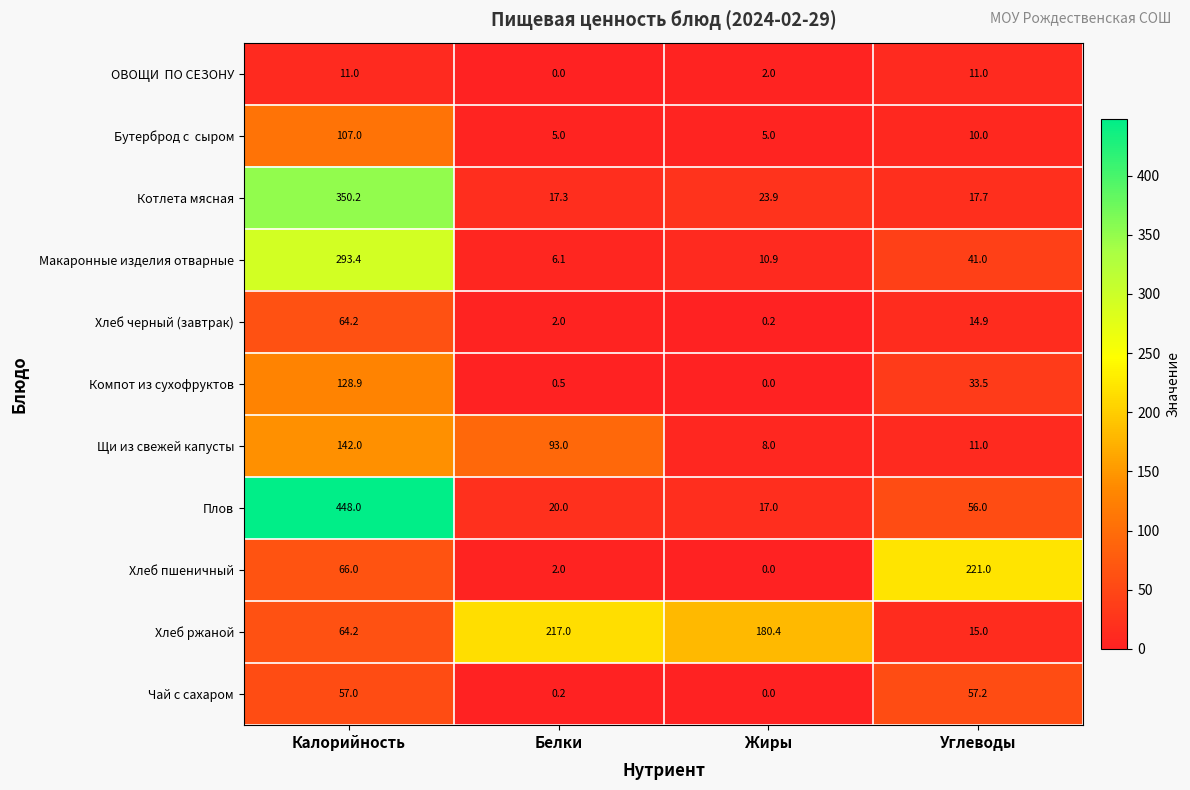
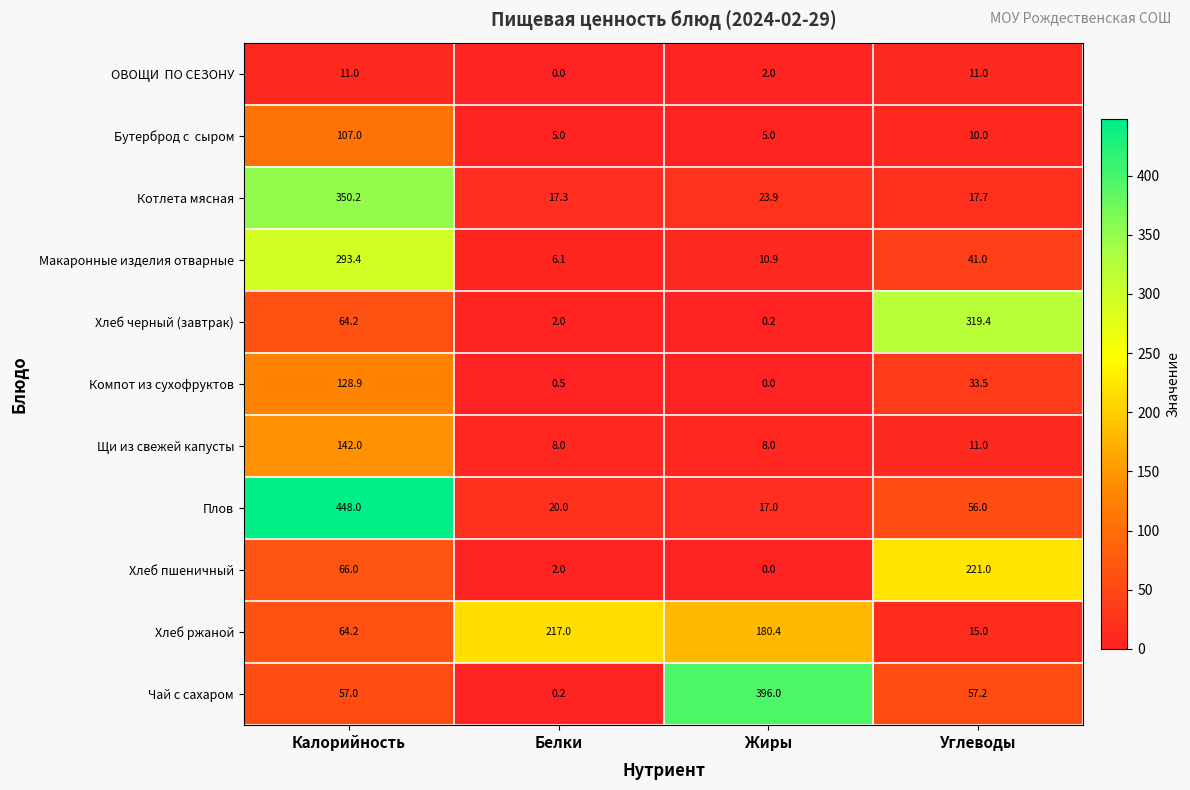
Хлеб черный (завтрак), Углеводы: 14.9 -> 319.4
Щи из свежей капусты, Белки: 93.0 -> 8.0
Чай с сахаром, Жиры: 0.0 -> 396.0
